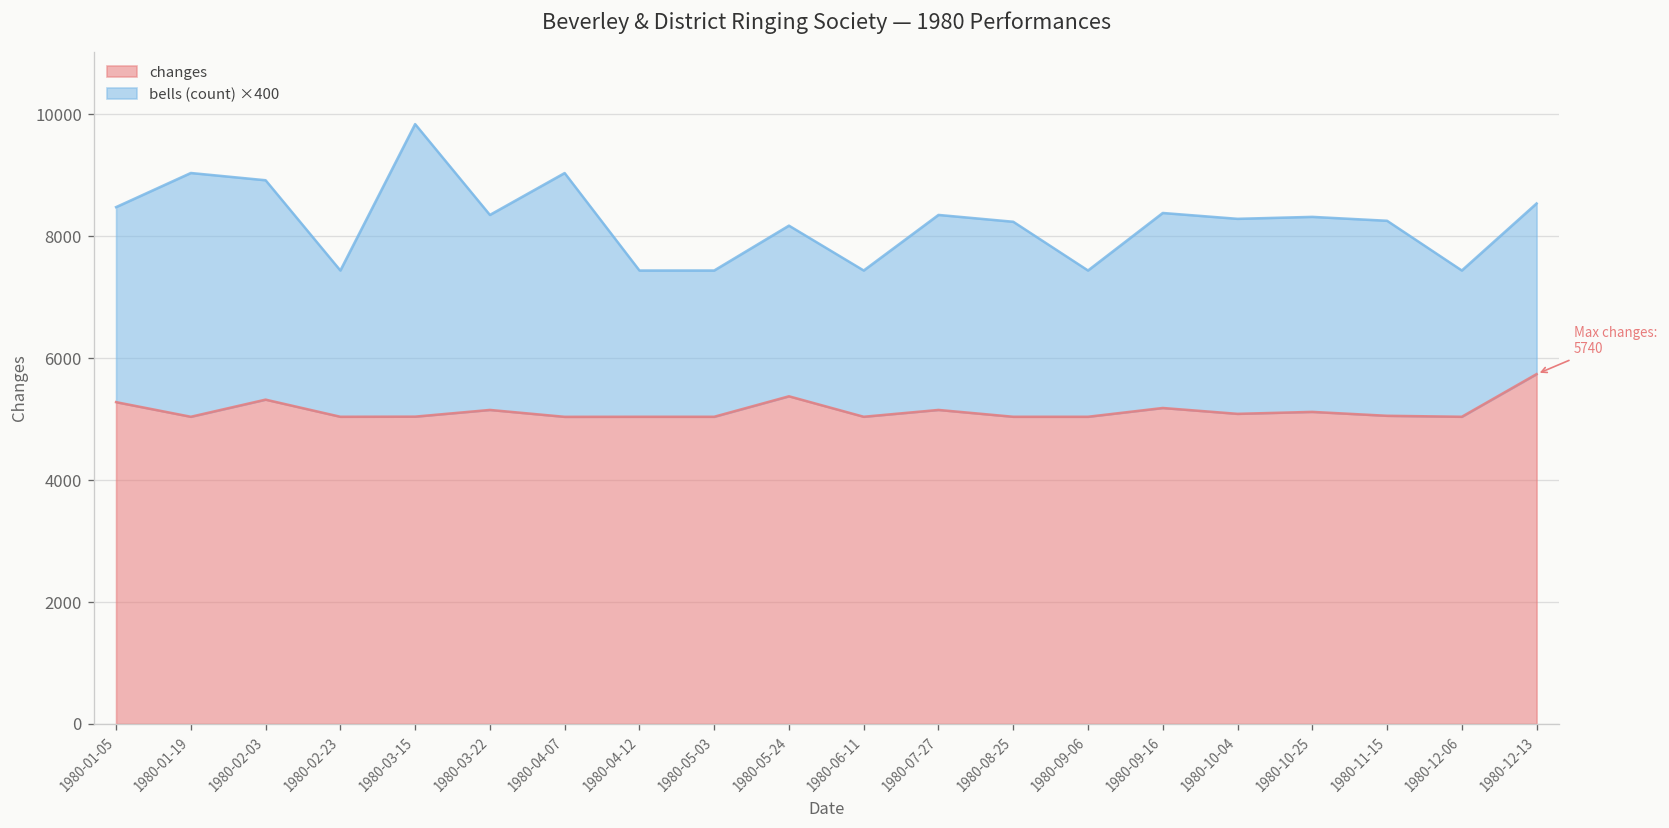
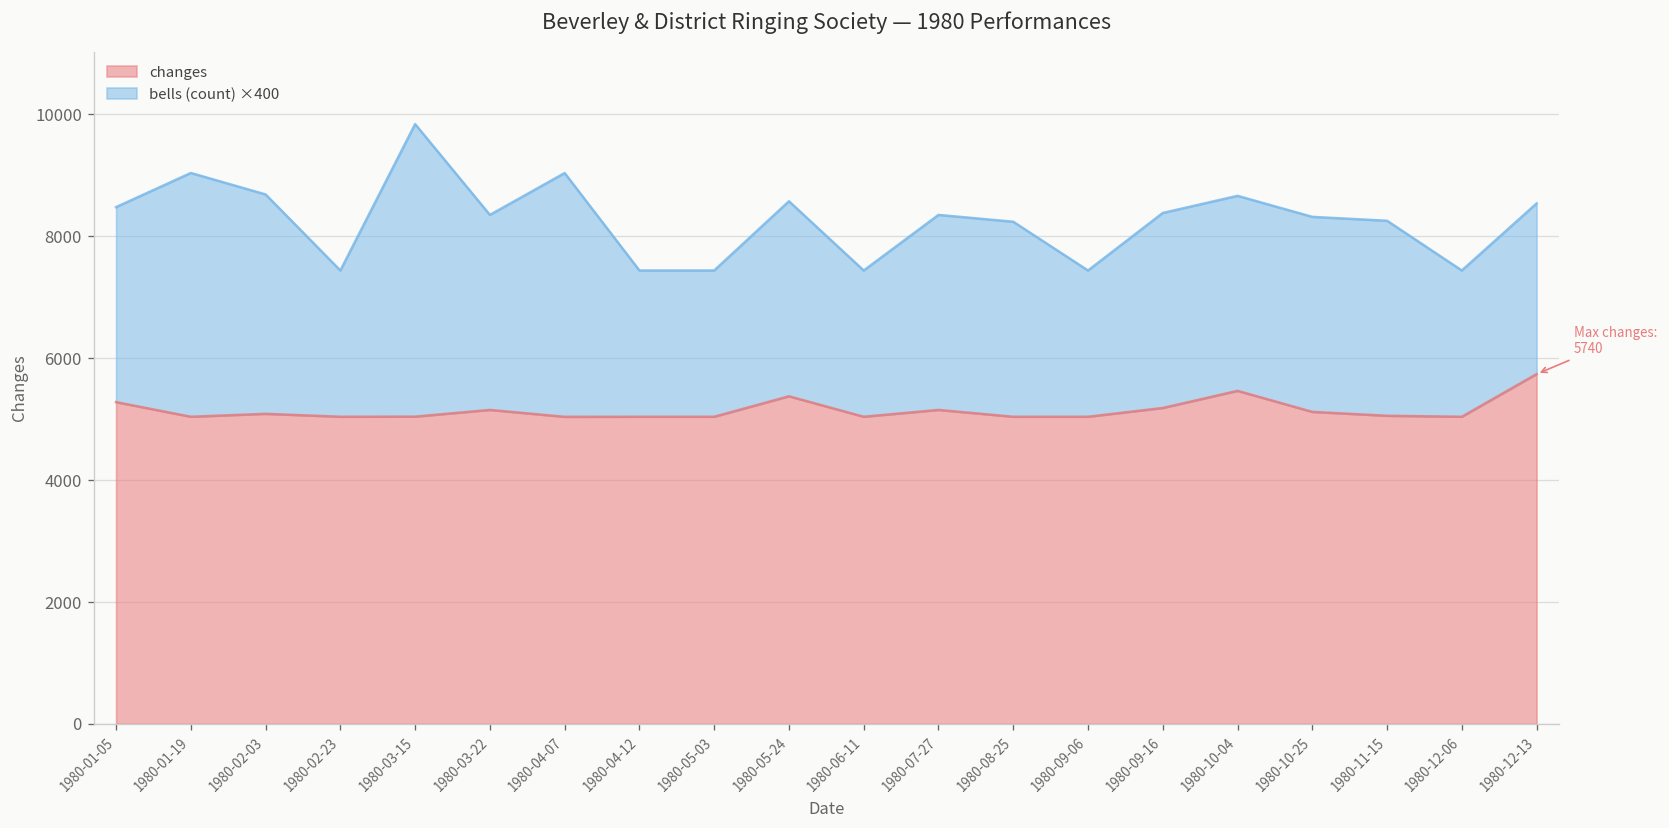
changes, 1980-02-03: 5300 -> 5100
bells (count) ×400, 1980-05-24: 2800 -> 3200
changes, 1980-10-04: 5100 -> 5500
